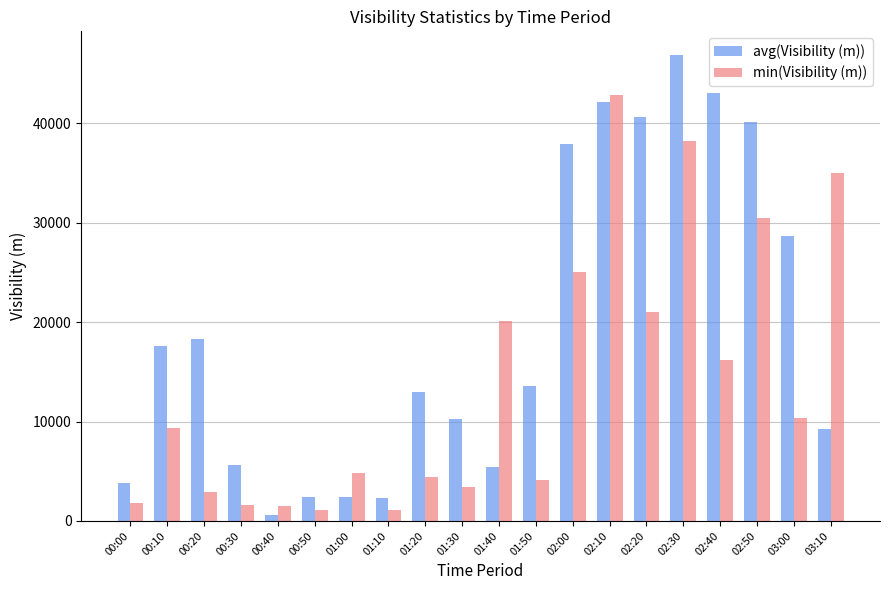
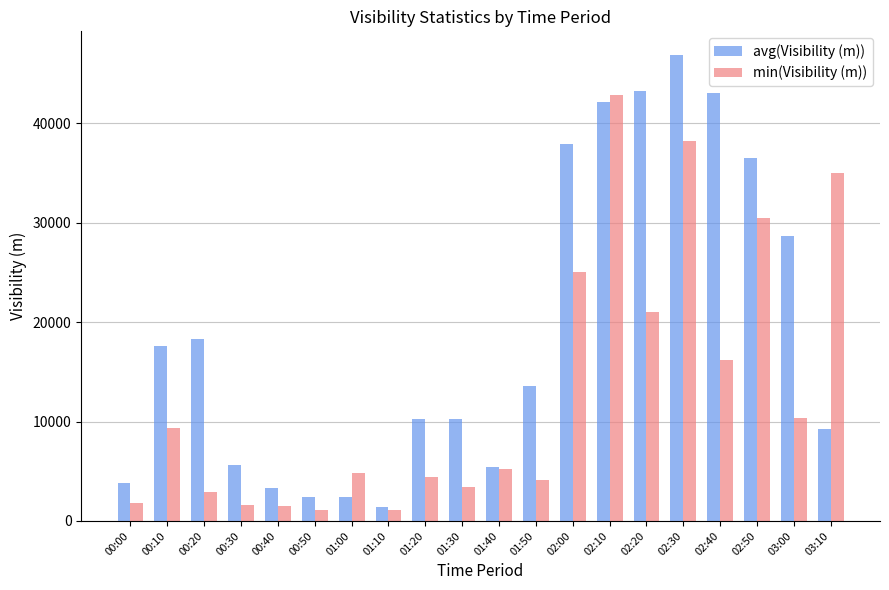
avg(Visibility (m)), 00:40: 1000 -> 3000
avg(Visibility (m)), 01:10: 2000 -> 1000
avg(Visibility (m)), 01:20: 13000 -> 10000
min(Visibility (m)), 01:40: 20000 -> 5000
avg(Visibility (m)), 02:20: 41000 -> 43000
avg(Visibility (m)), 02:50: 40000 -> 36000
